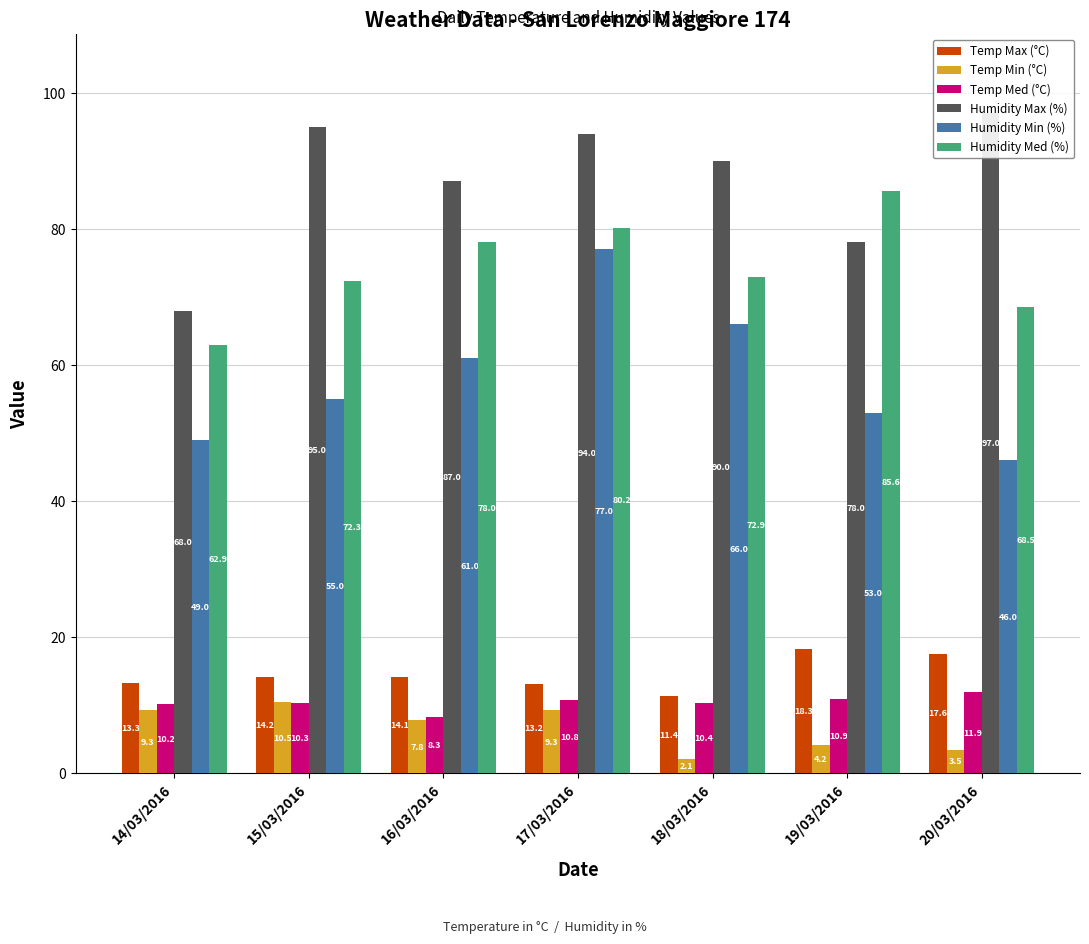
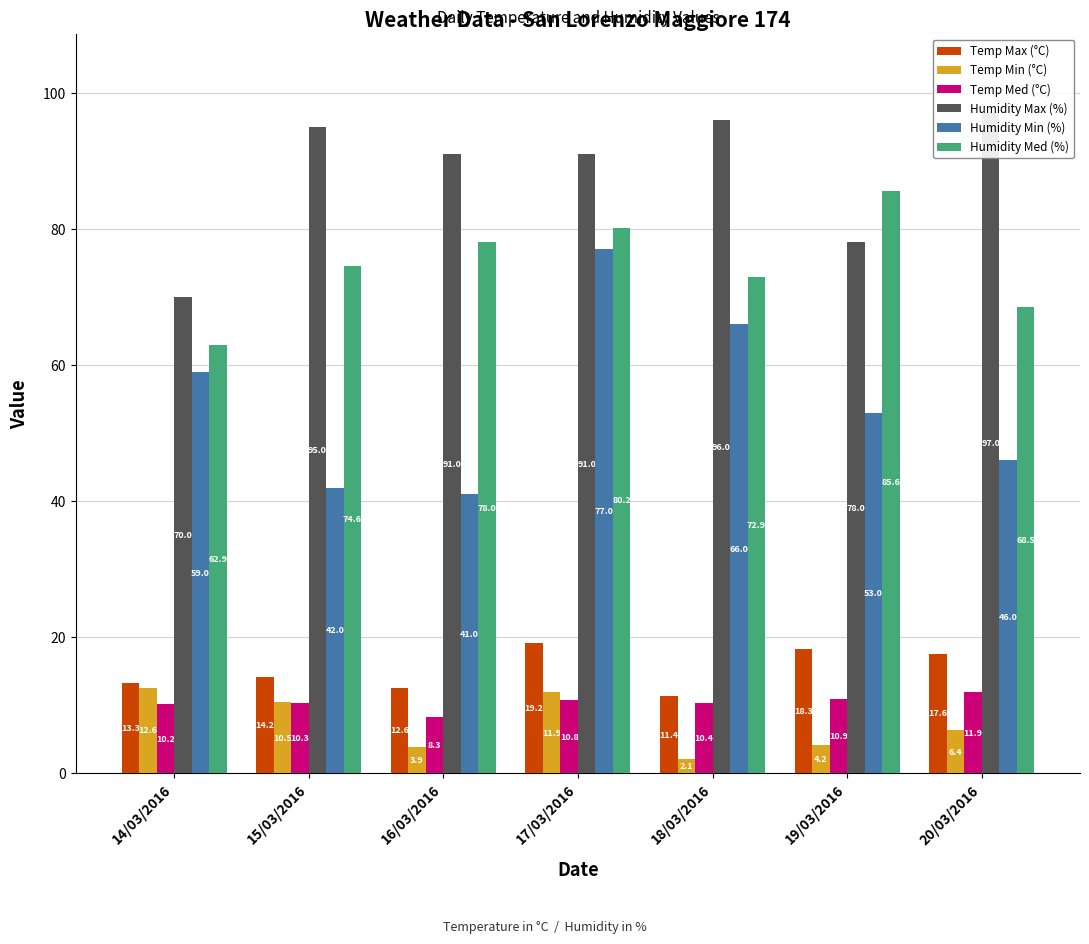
Temp Min (°C), 14/03/2016: 9.3 -> 12.6
Humidity Max (%), 14/03/2016: 68.0 -> 70.0
Humidity Min (%), 14/03/2016: 49.0 -> 59.0
Humidity Min (%), 15/03/2016: 55.0 -> 42.0
Humidity Med (%), 15/03/2016: 72.3 -> 74.6
Temp Max (°C), 16/03/2016: 14.1 -> 12.6
Temp Min (°C), 16/03/2016: 7.8 -> 3.9
Humidity Max (%), 16/03/2016: 87.0 -> 91.0
Humidity Min (%), 16/03/2016: 61.0 -> 41.0
Temp Max (°C), 17/03/2016: 13.2 -> 19.2
Temp Min (°C), 17/03/2016: 9.3 -> 11.9
Humidity Max (%), 17/03/2016: 94.0 -> 91.0
Humidity Max (%), 18/03/2016: 90.0 -> 96.0
Temp Min (°C), 20/03/2016: 3.5 -> 6.4
